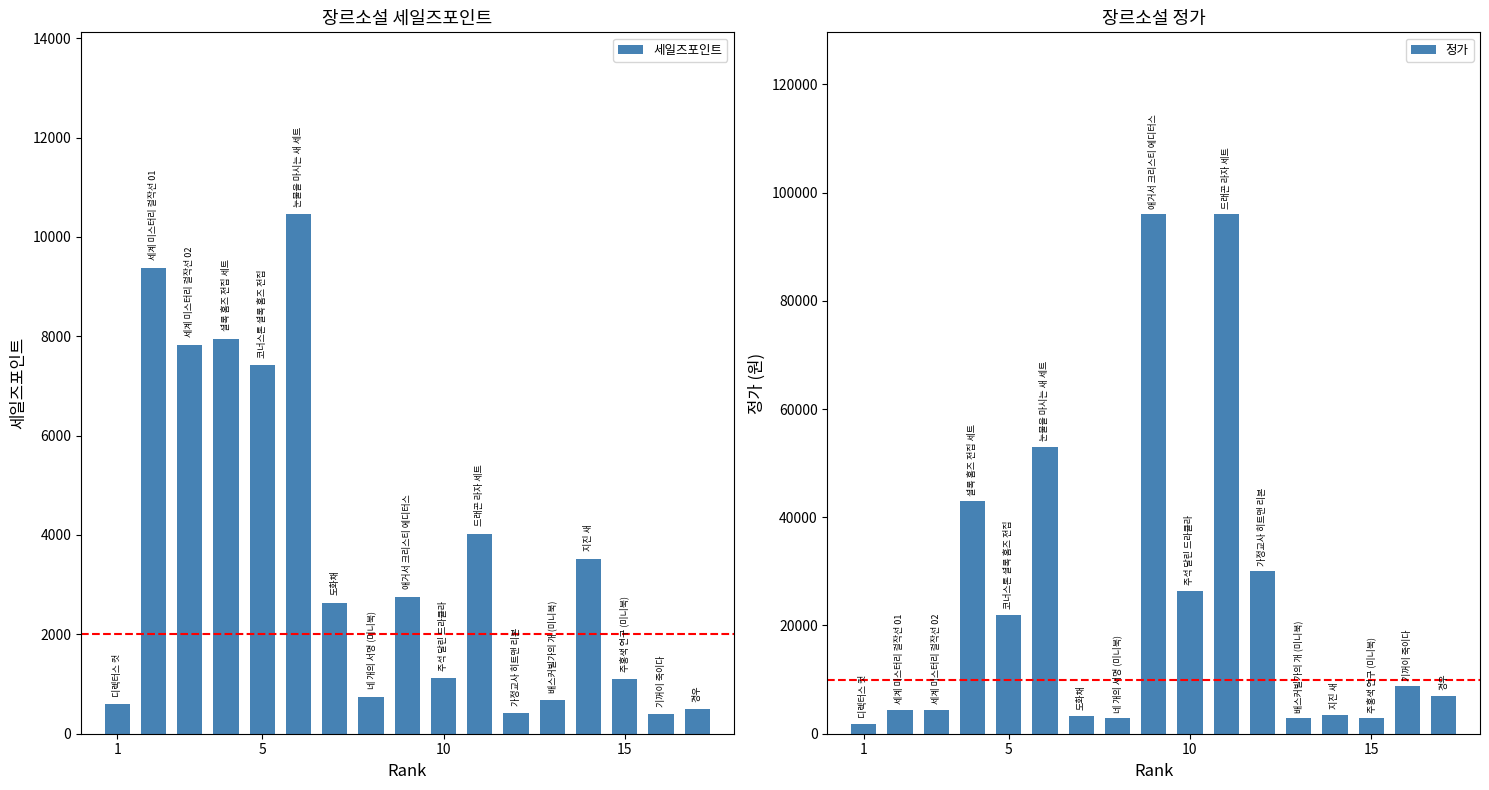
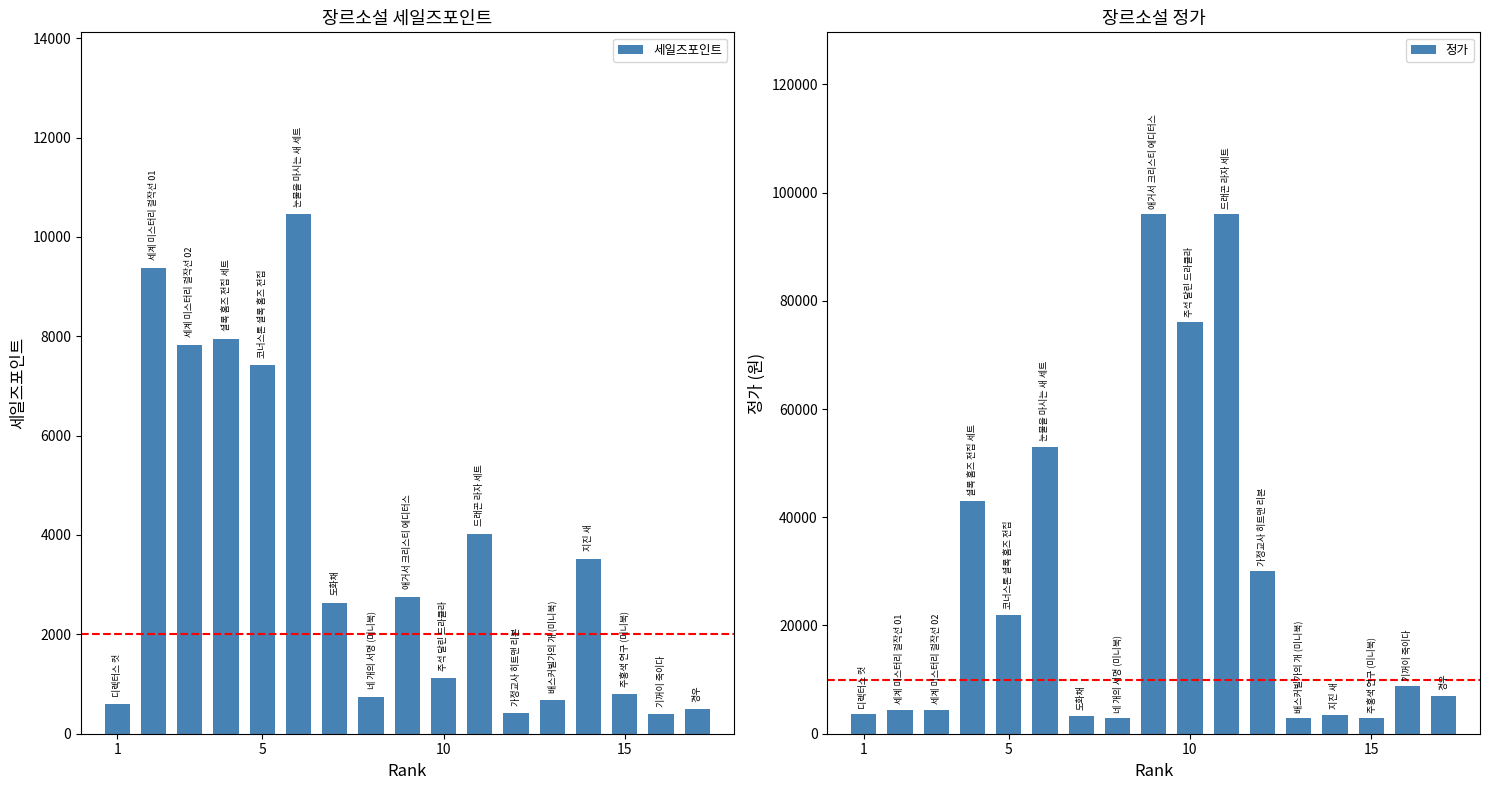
장르소설 세일즈포인트, 15: 1100 -> 800
장르소설 정가, 1: 2000 -> 4000
장르소설 정가, 10: 26000 -> 76000
